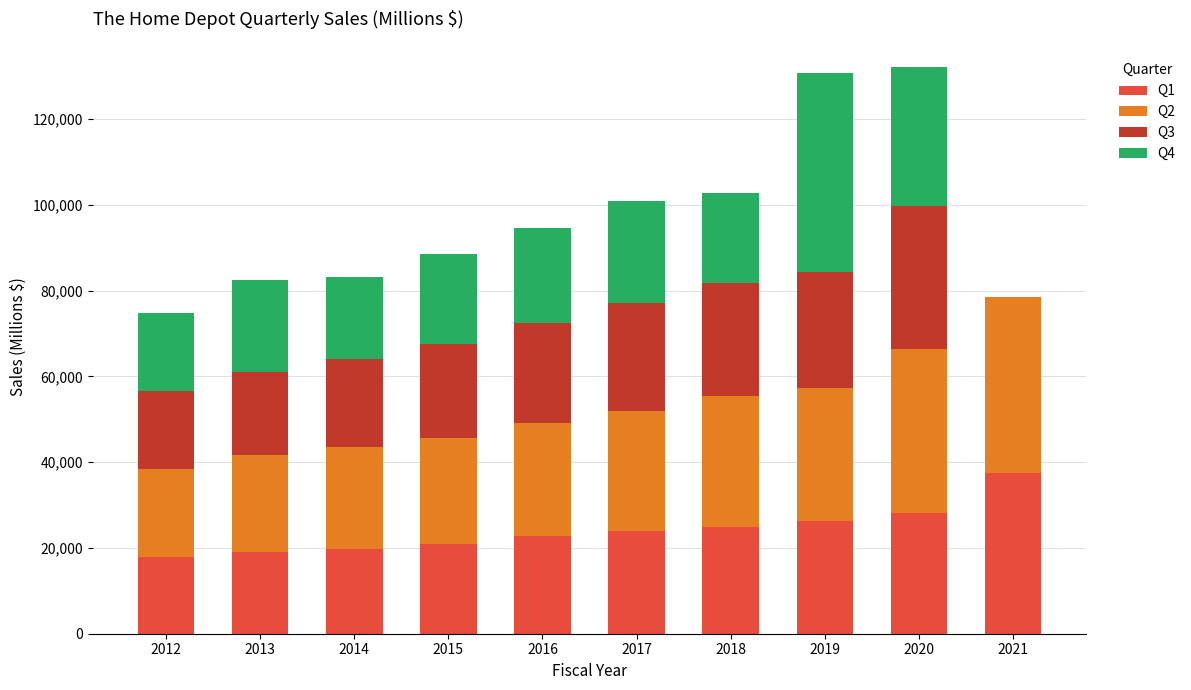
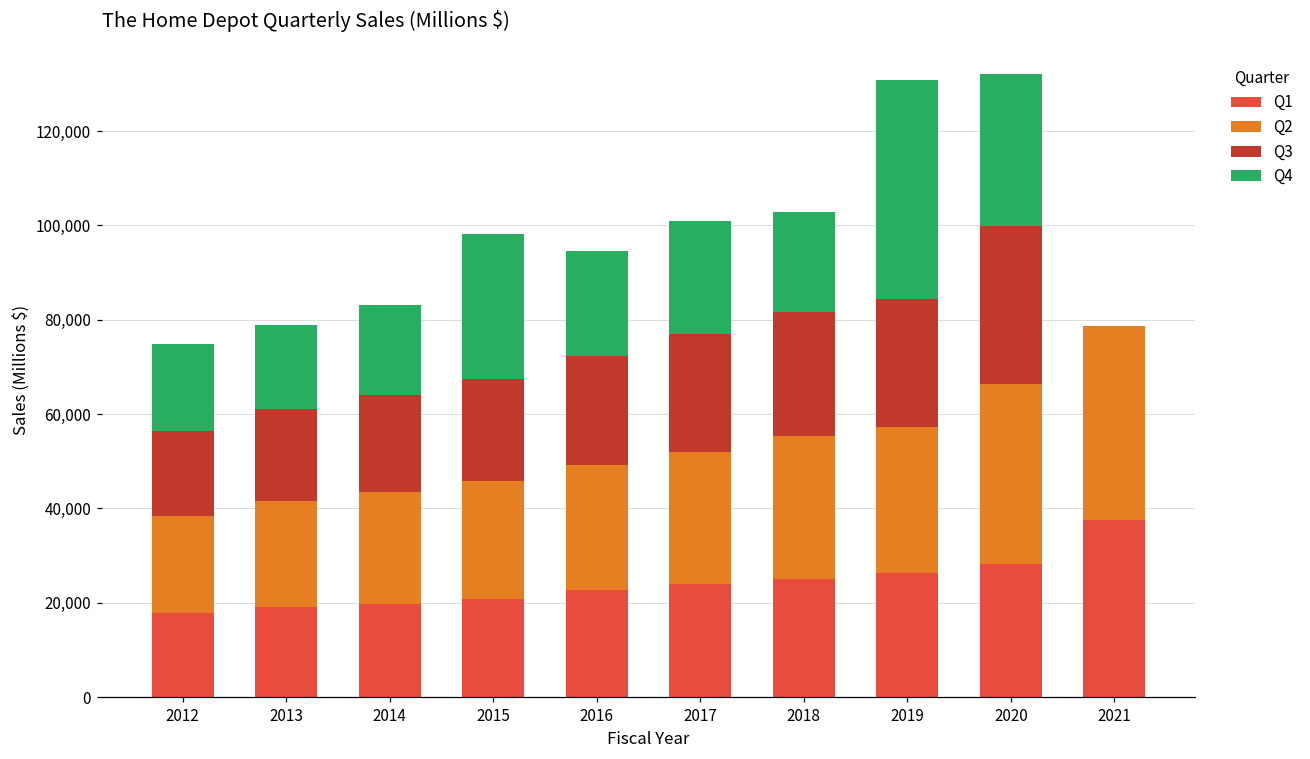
Q4, 2013: 21,000 -> 18,000
Q4, 2015: 21,000 -> 31,000
